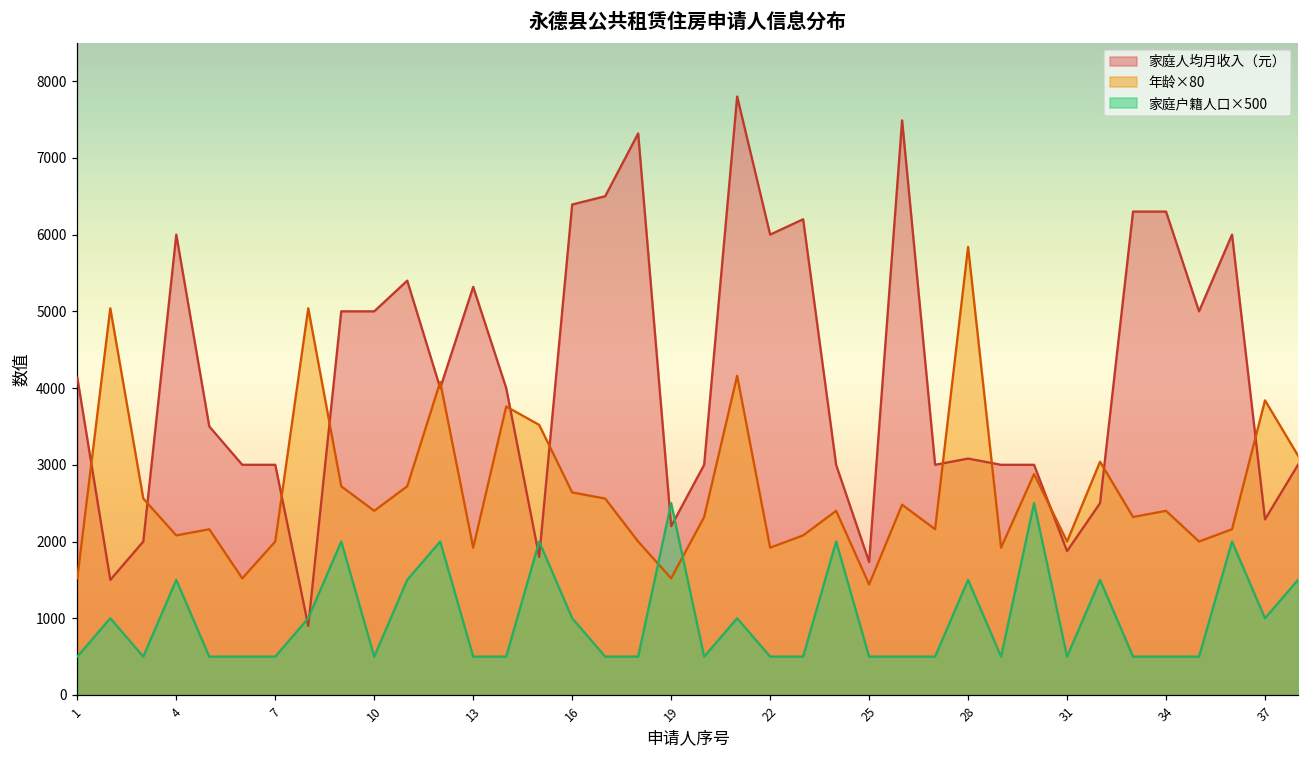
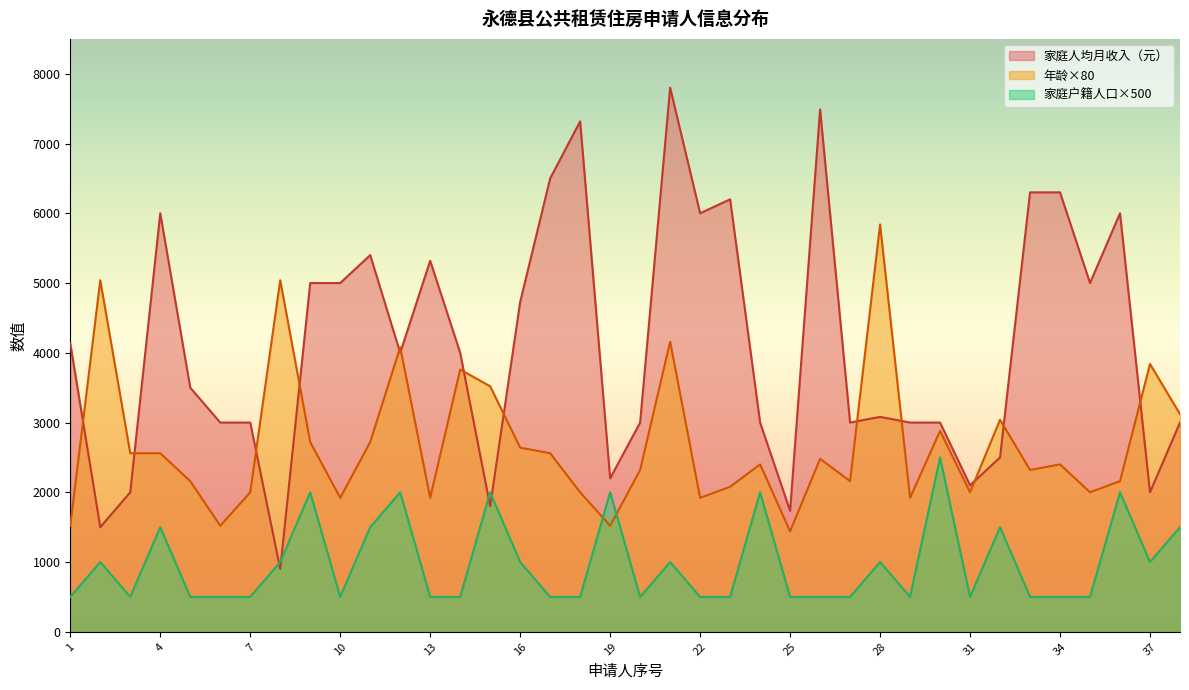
年龄×80, 4: 2100 -> 2600
年龄×80, 10: 2400 -> 1900
家庭人均月收入（元）, 16: 6400 -> 4700
家庭户籍人口×500, 19: 2500 -> 2000
家庭户籍人口×500, 28: 1500 -> 1000
家庭人均月收入（元）, 31: 1900 -> 2100
家庭人均月收入（元）, 37: 2300 -> 2000
